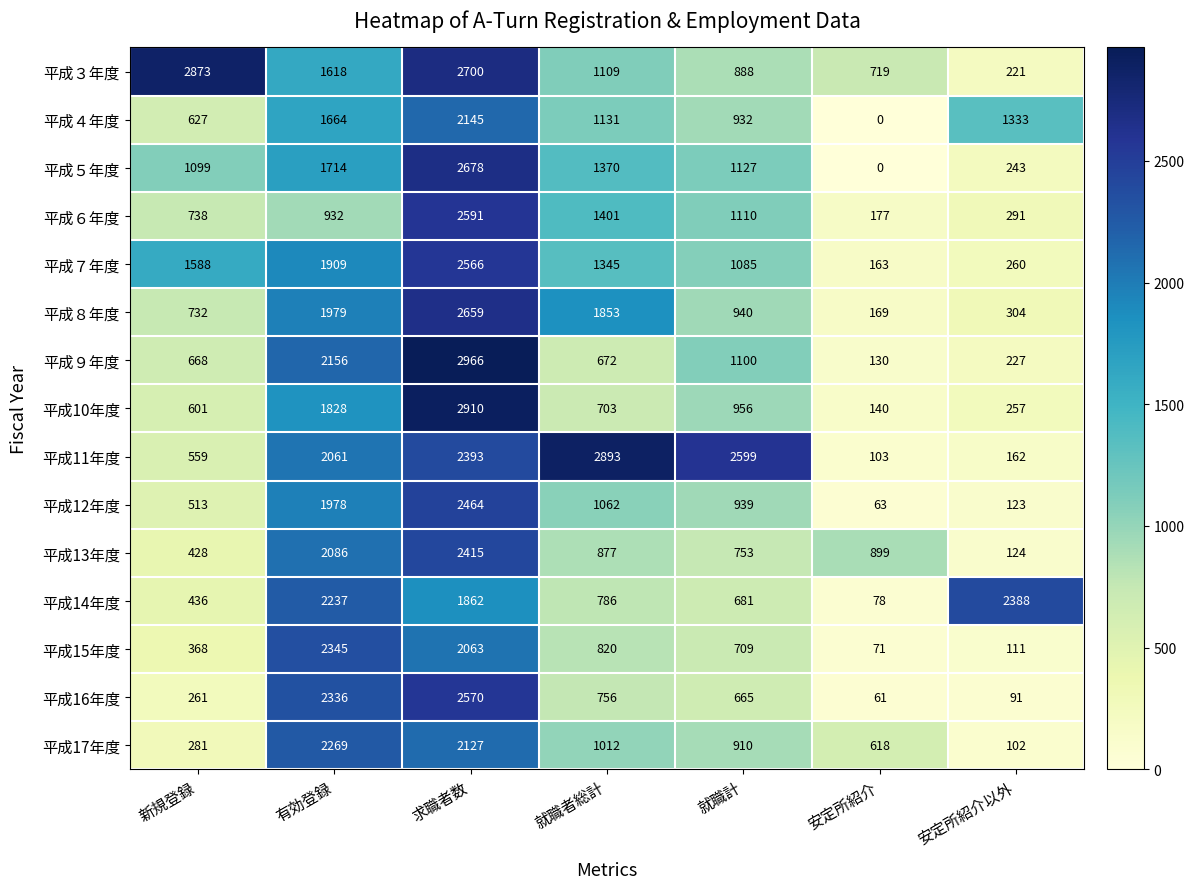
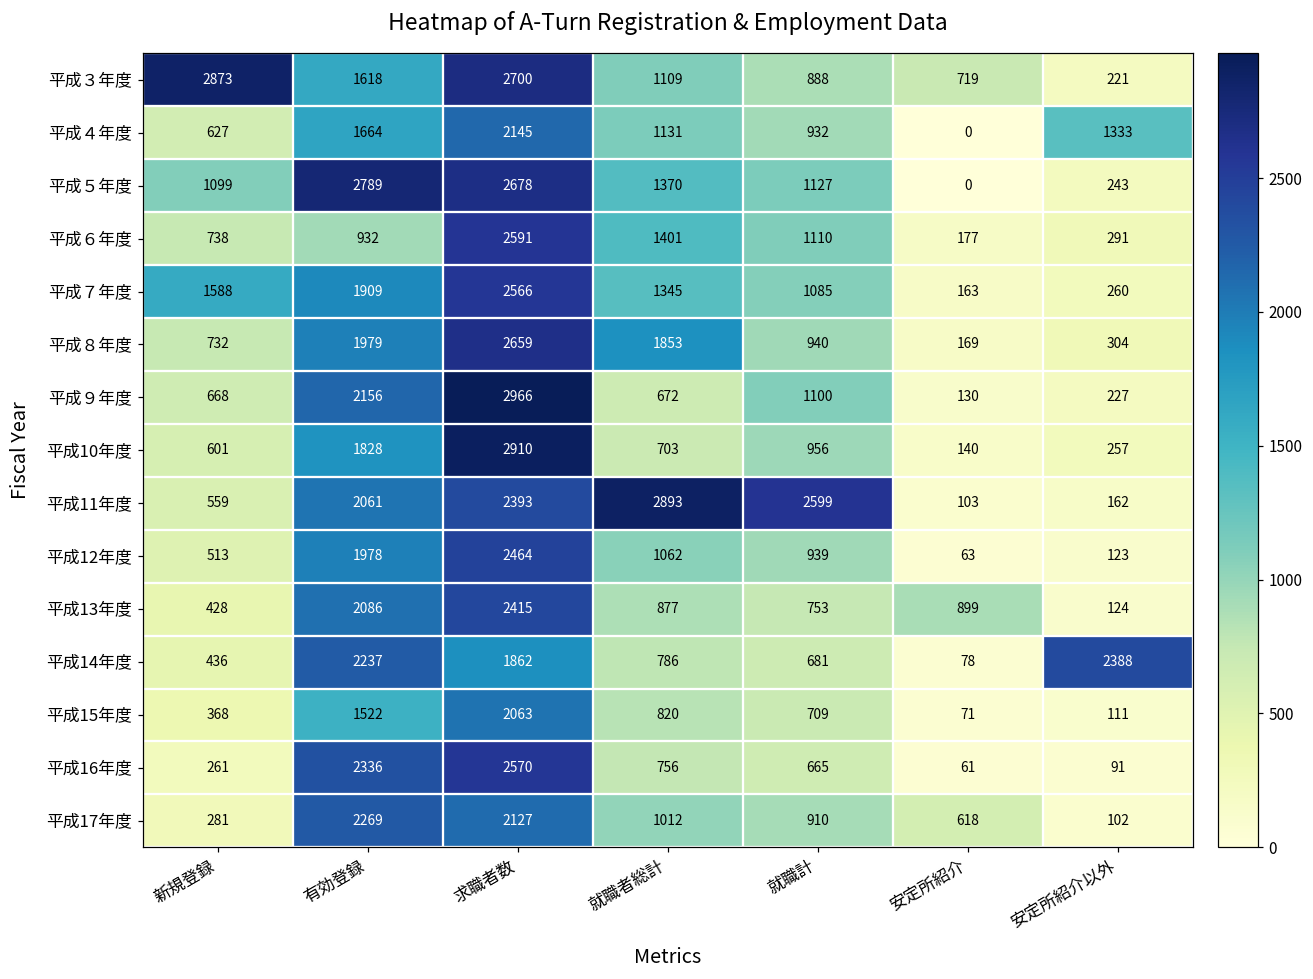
平成５年度, 有効登録: 1714 -> 2789
平成15年度, 有効登録: 2345 -> 1522
